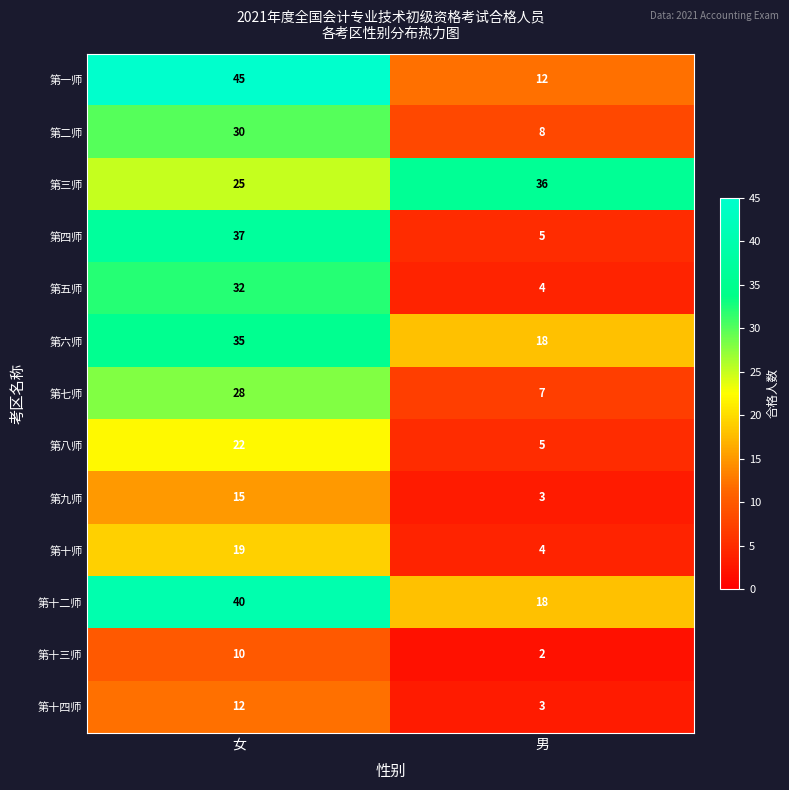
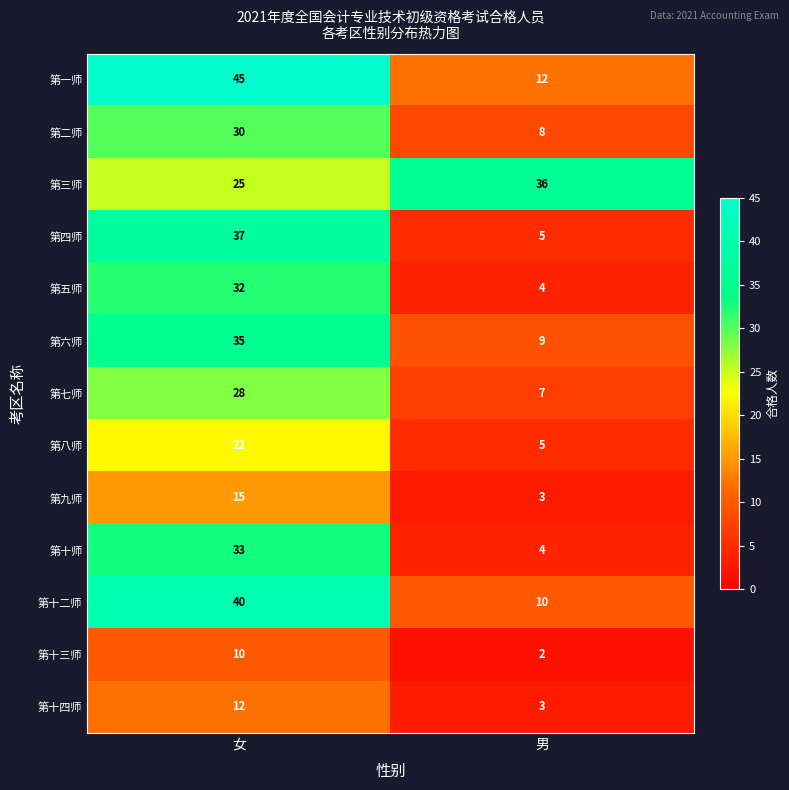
第六师, 男: 18 -> 9
第十师, 女: 19 -> 33
第十二师, 男: 18 -> 10
